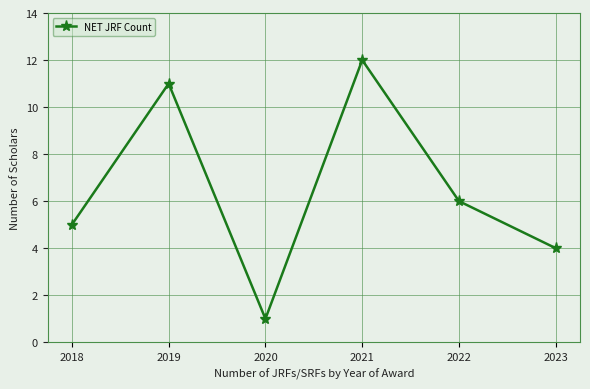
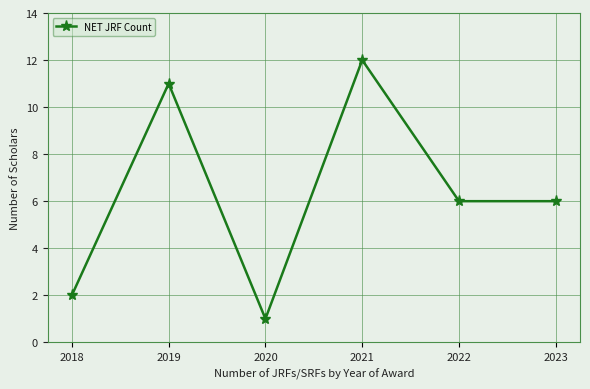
2018: 5 -> 2
2023: 4 -> 6
